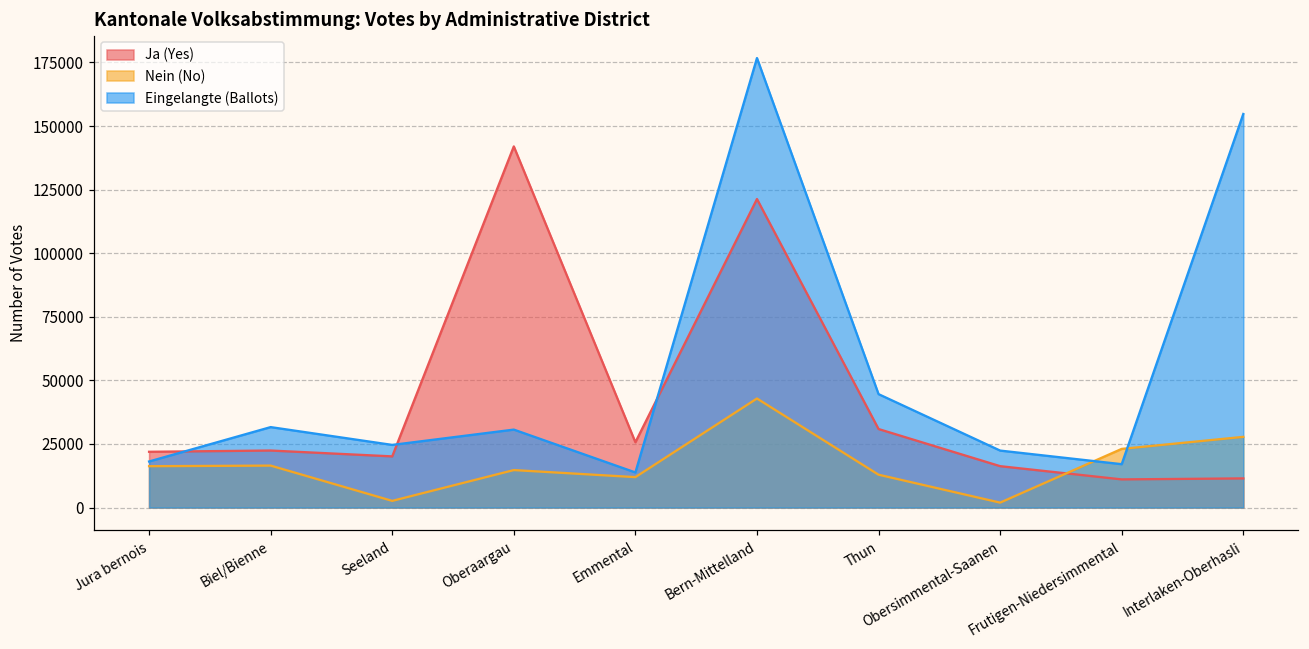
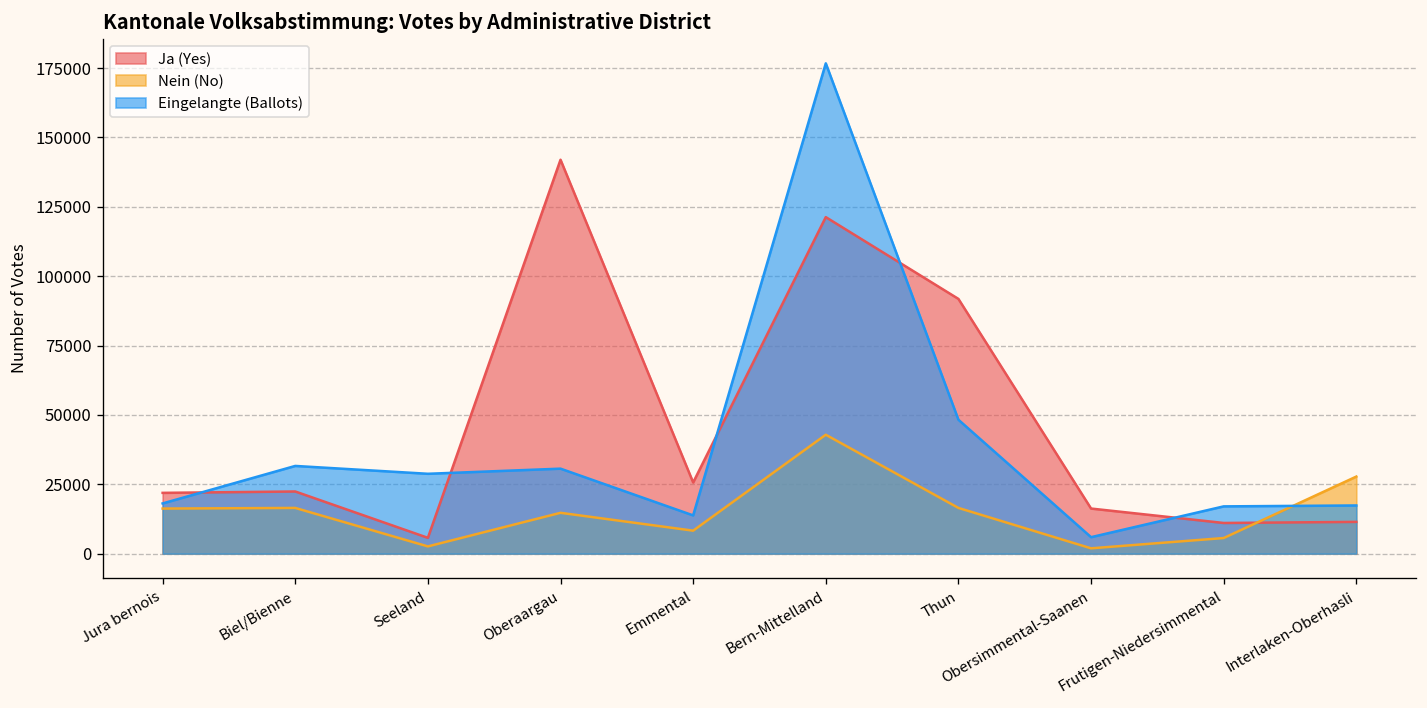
Ja (Yes), Seeland: 20000 -> 6000
Eingelangte (Ballots), Seeland: 25000 -> 29000
Nein (No), Emmental: 12000 -> 8000
Ja (Yes), Thun: 31000 -> 92000
Nein (No), Thun: 13000 -> 16000
Eingelangte (Ballots), Thun: 45000 -> 48000
Eingelangte (Ballots), Obersimmental-Saanen: 22000 -> 6000
Nein (No), Frutigen-Niedersimmental: 23000 -> 6000
Eingelangte (Ballots), Interlaken-Oberhasli: 155000 -> 17000
